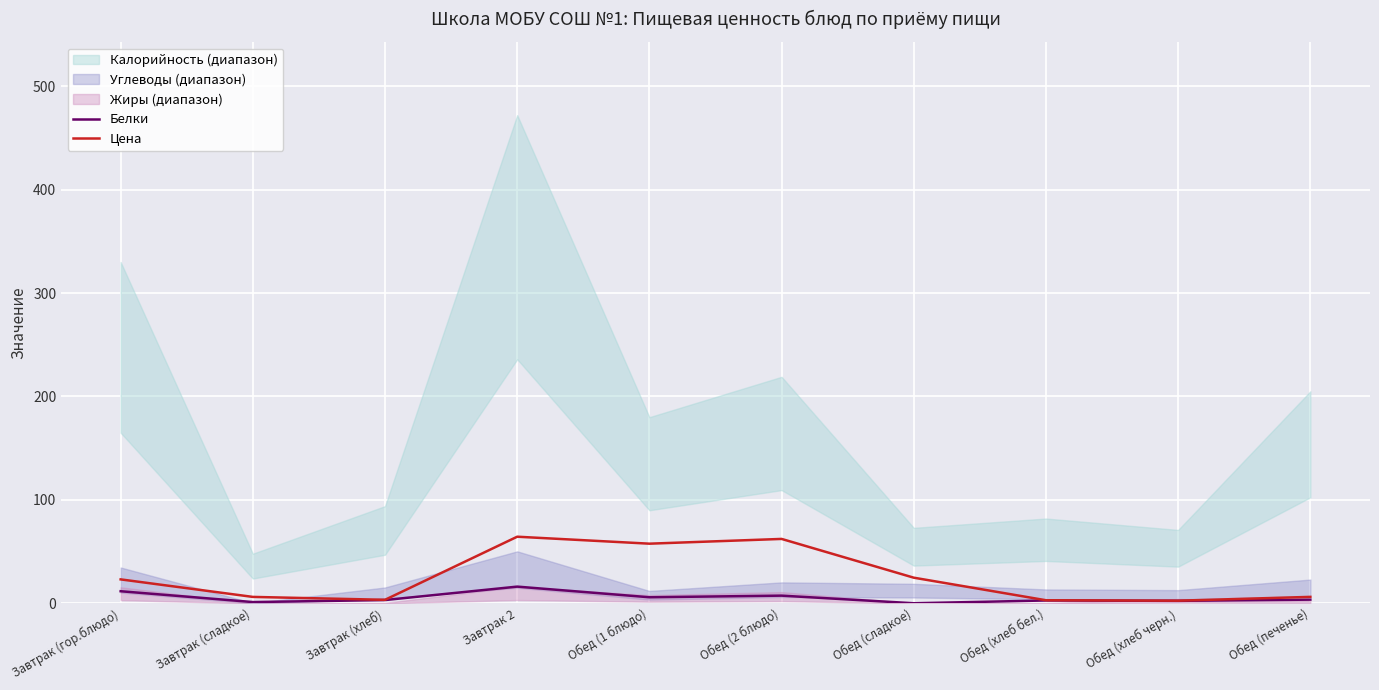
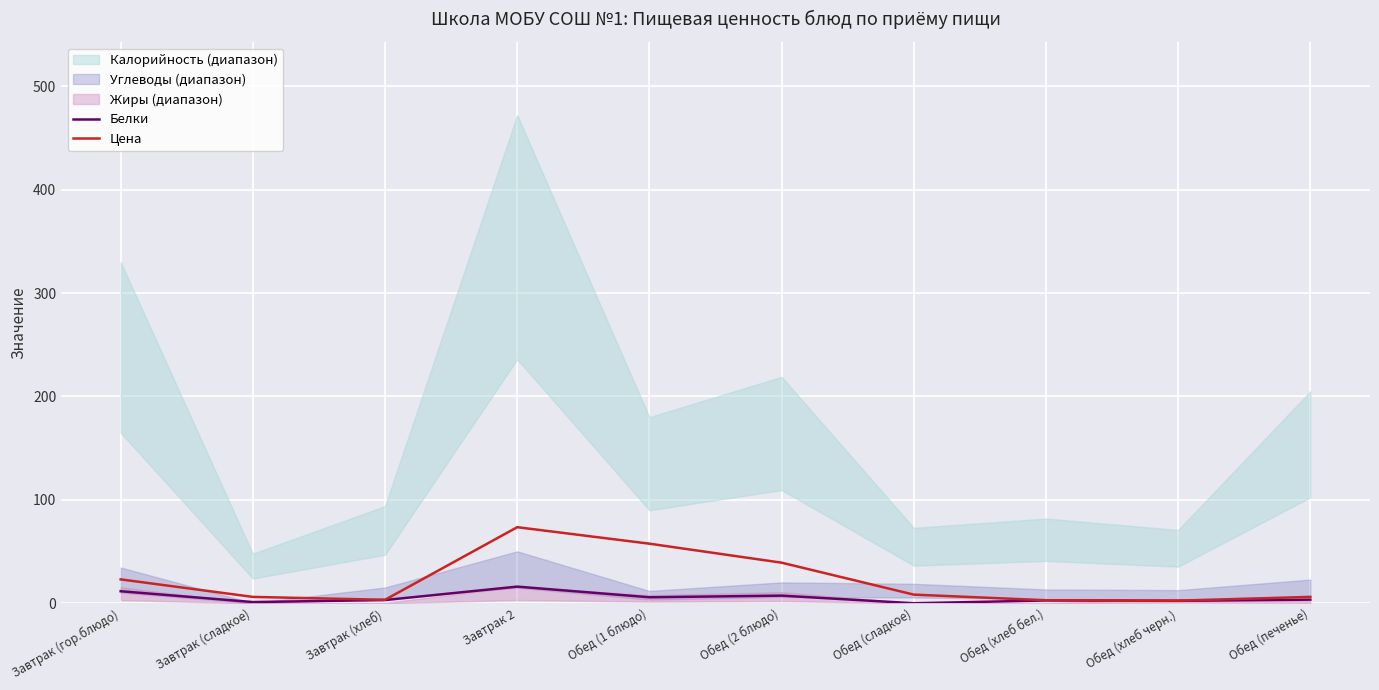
Цена, Завтрак 2: 64 -> 74
Цена, Обед (2 блюдо): 62 -> 39
Цена, Обед (сладкое): 25 -> 8
